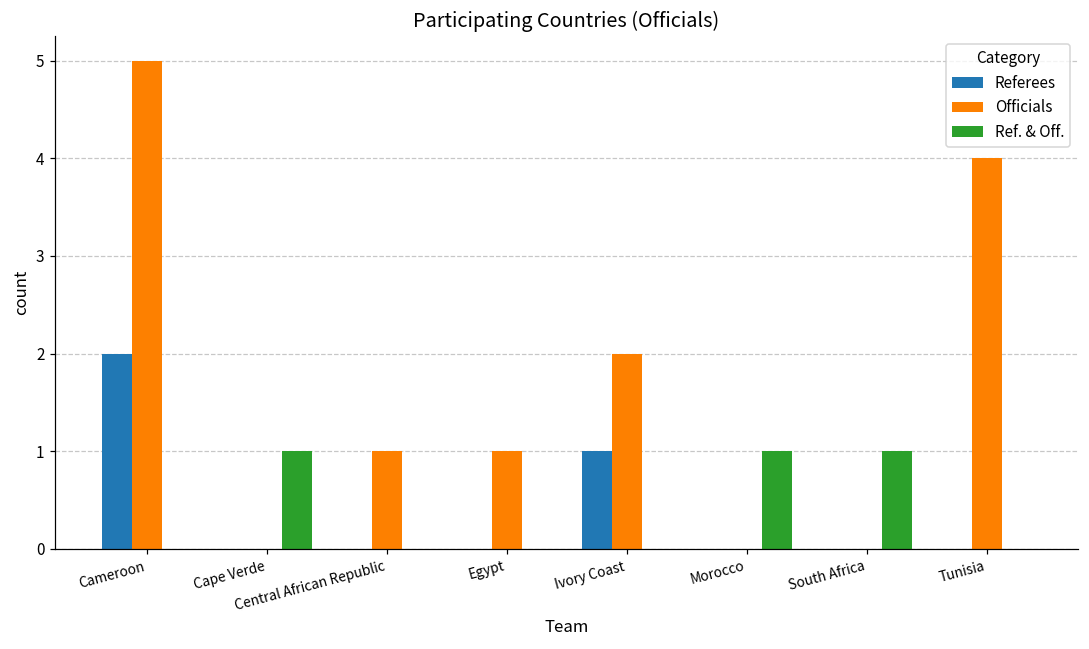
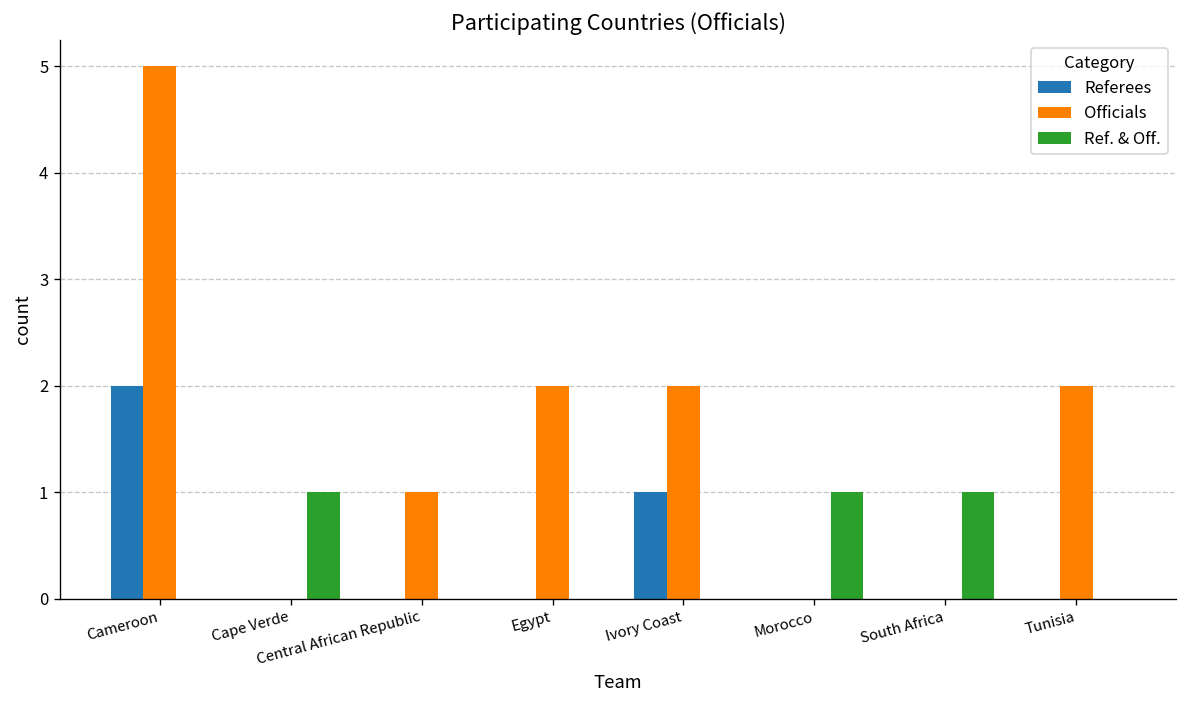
Officials, Egypt: 1 -> 2
Officials, Tunisia: 4 -> 2
